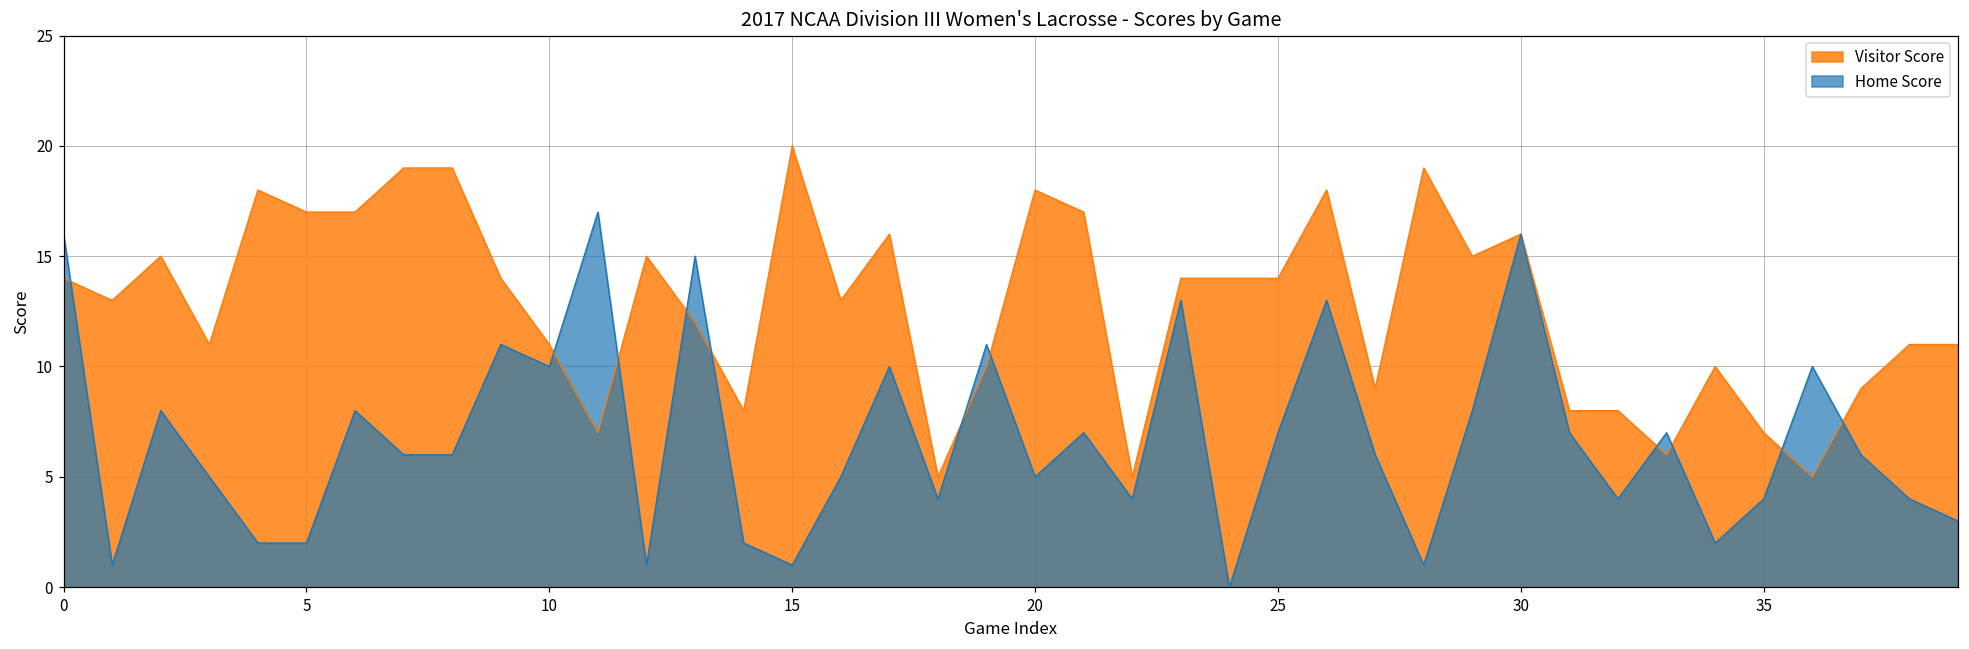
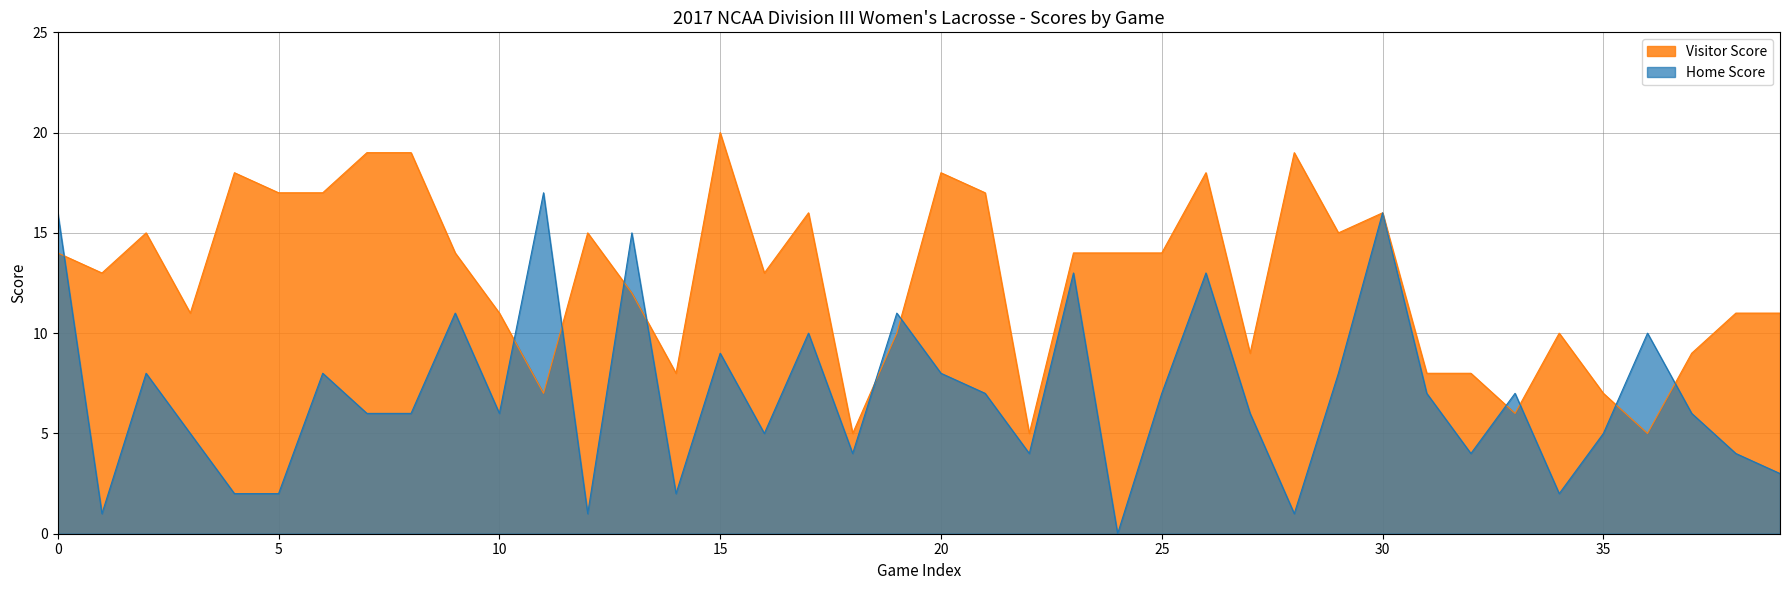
Home Score, 10: 10 -> 6
Home Score, 15: 1 -> 9
Home Score, 20: 5 -> 8
Home Score, 35: 4 -> 5
